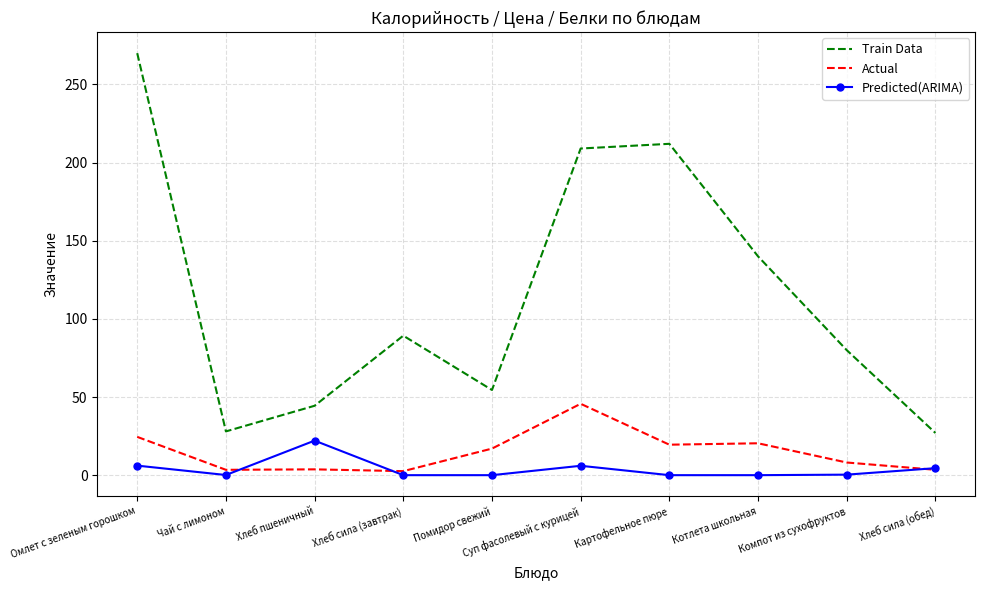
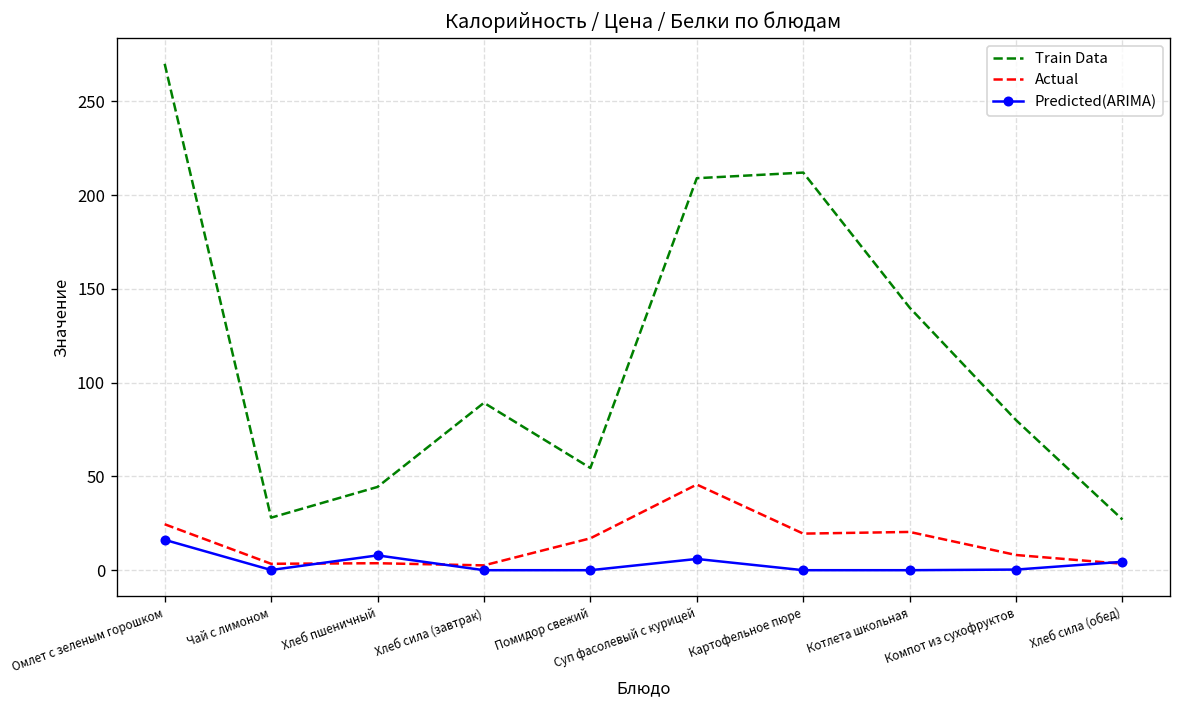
Predicted(ARIMA), Омлет с зеленым горошком: 6 -> 16
Predicted(ARIMA), Хлеб пшеничный: 22 -> 8
